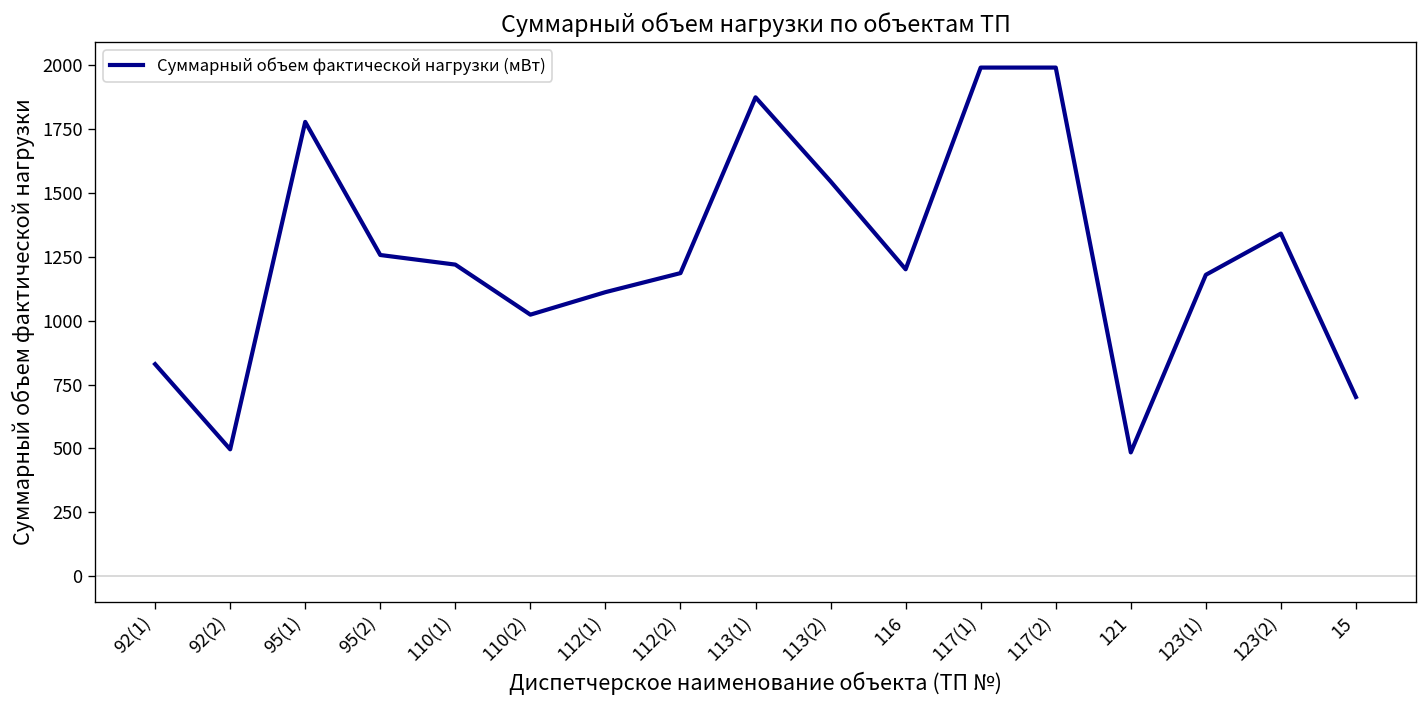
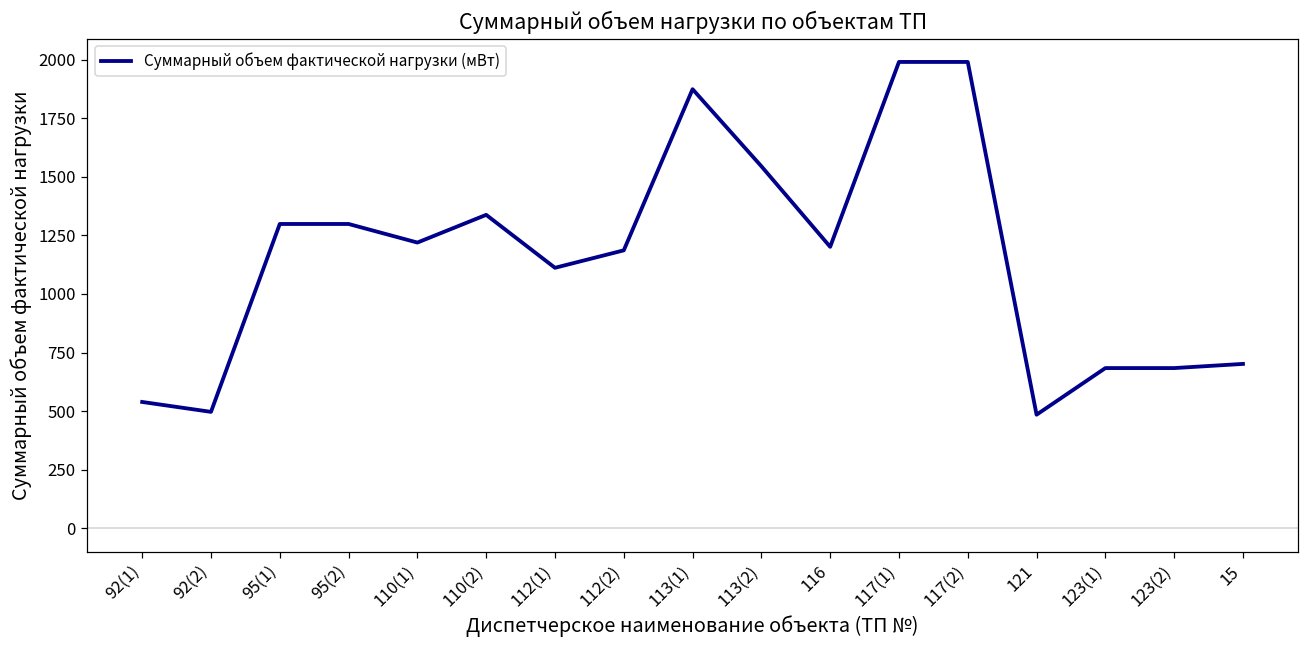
92(1): 830 -> 540
95(1): 1780 -> 1300
95(2): 1260 -> 1300
110(2): 1020 -> 1340
123(1): 1180 -> 680
123(2): 1340 -> 680
